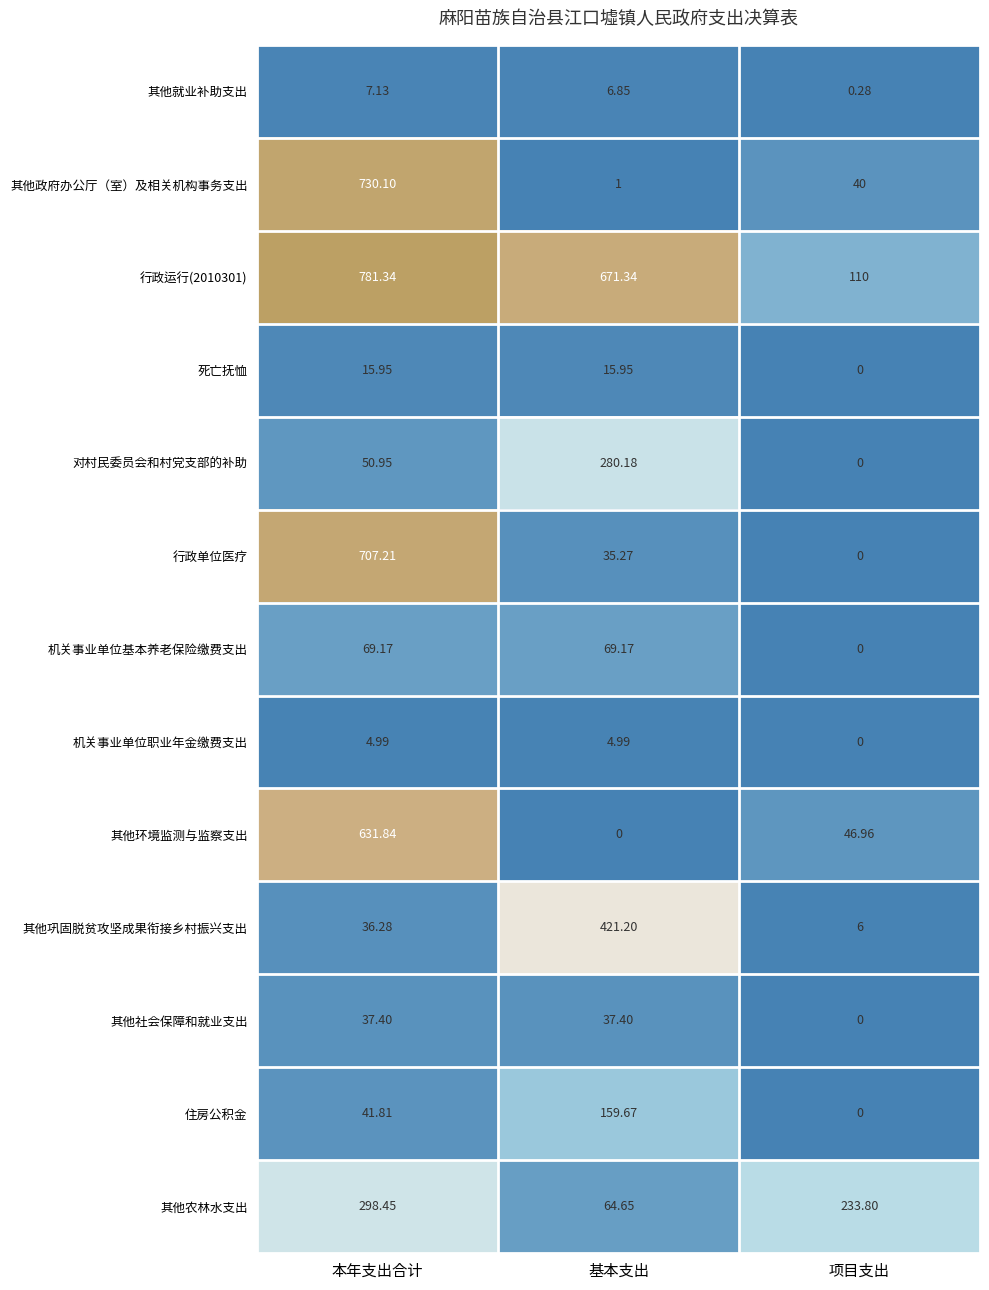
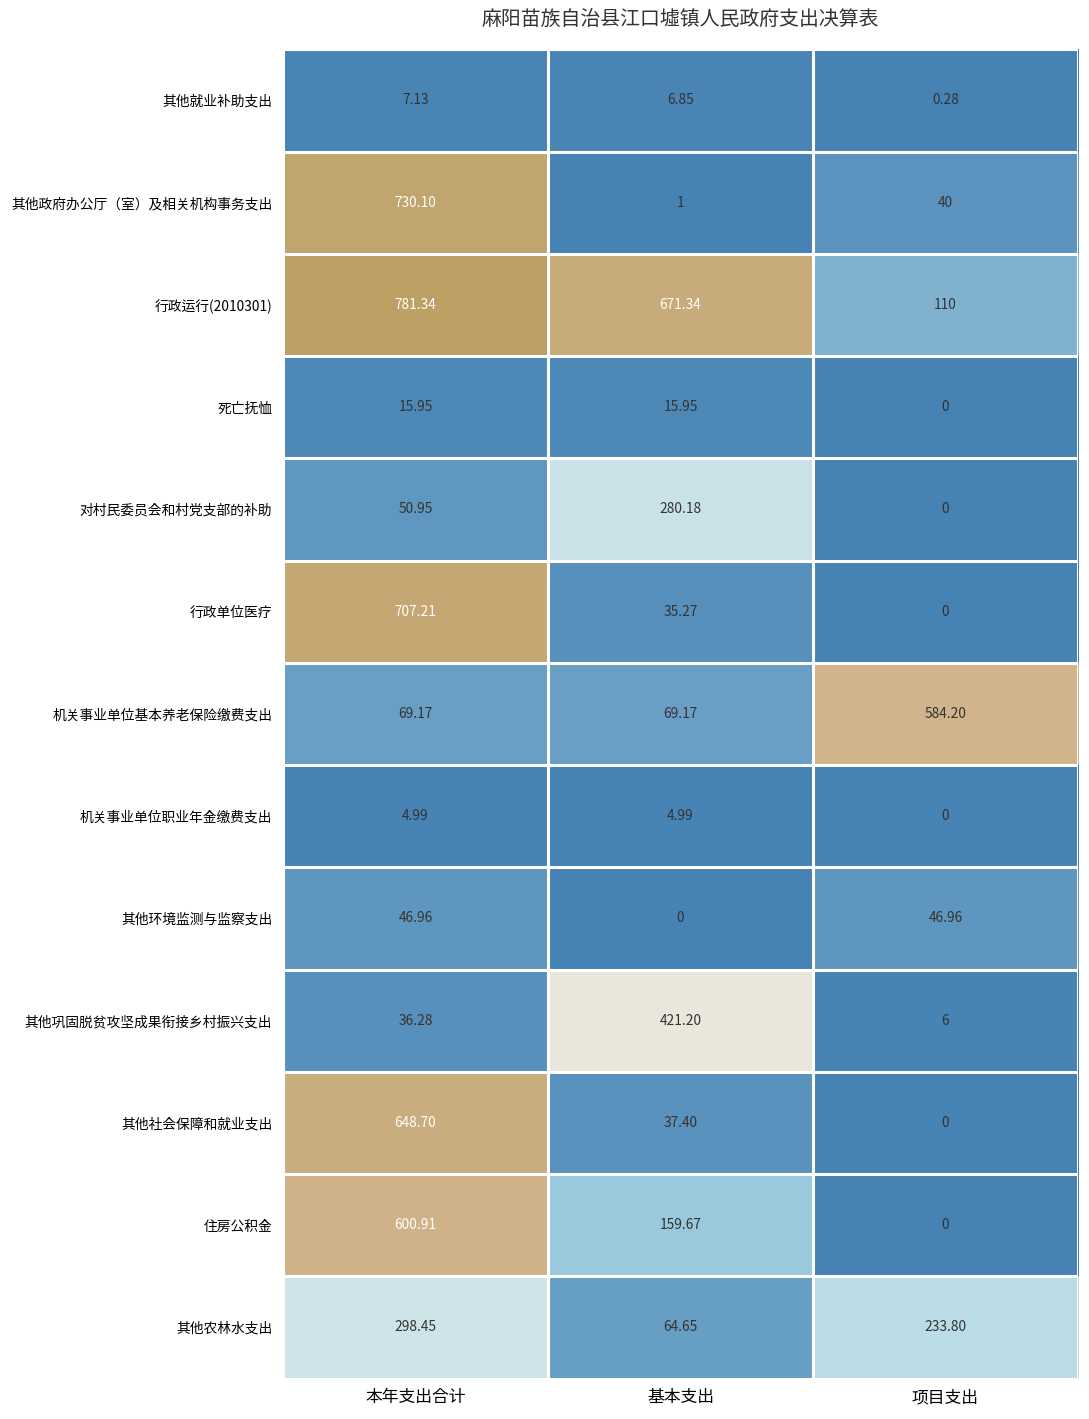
机关事业单位基本养老保险缴费支出, 项目支出: 0 -> 584.20
其他环境监测与监察支出, 本年支出合计: 631.84 -> 46.96
其他社会保障和就业支出, 本年支出合计: 37.40 -> 648.70
住房公积金, 本年支出合计: 41.81 -> 600.91
